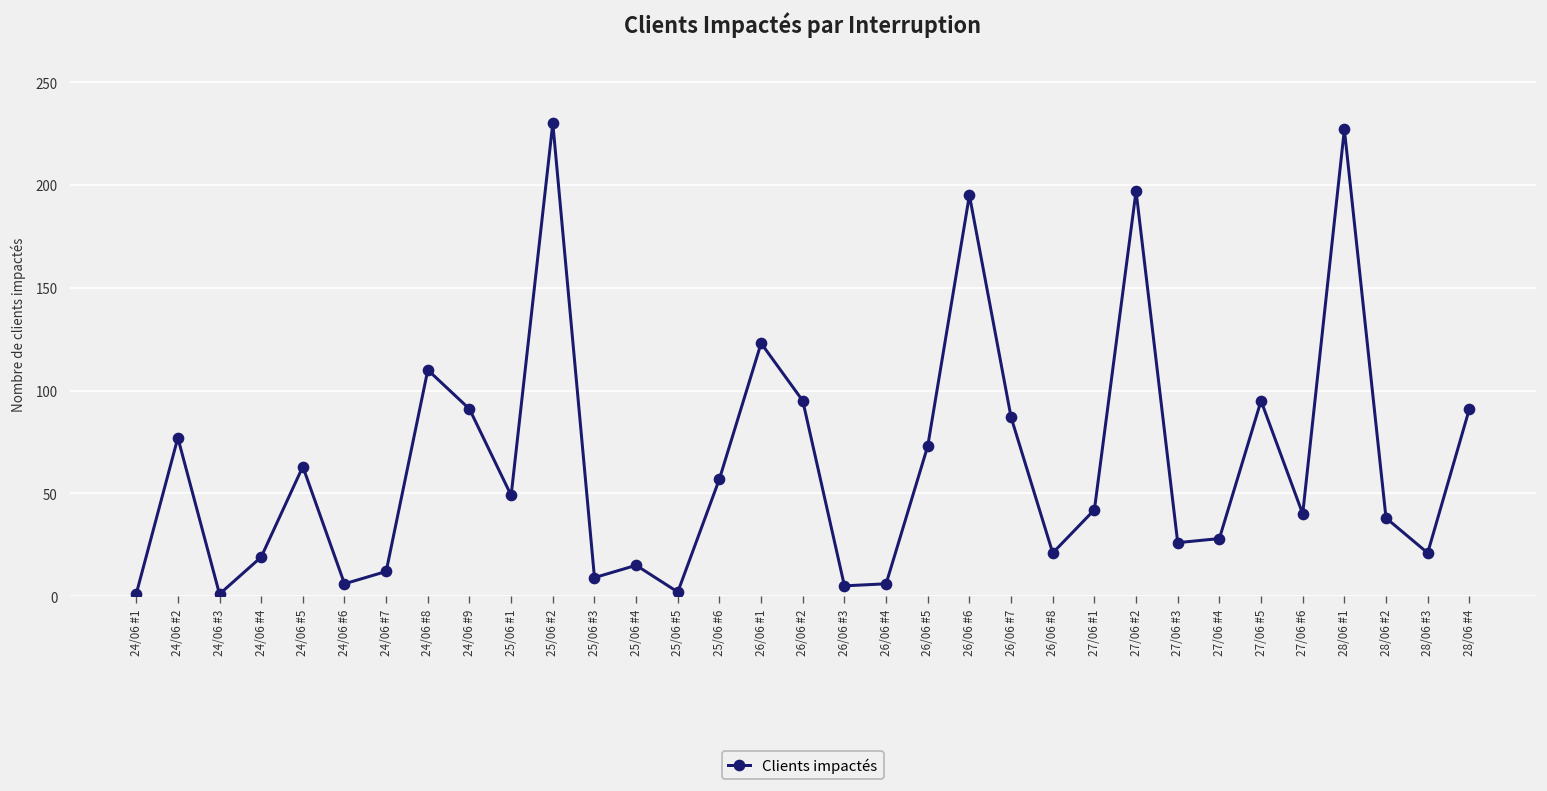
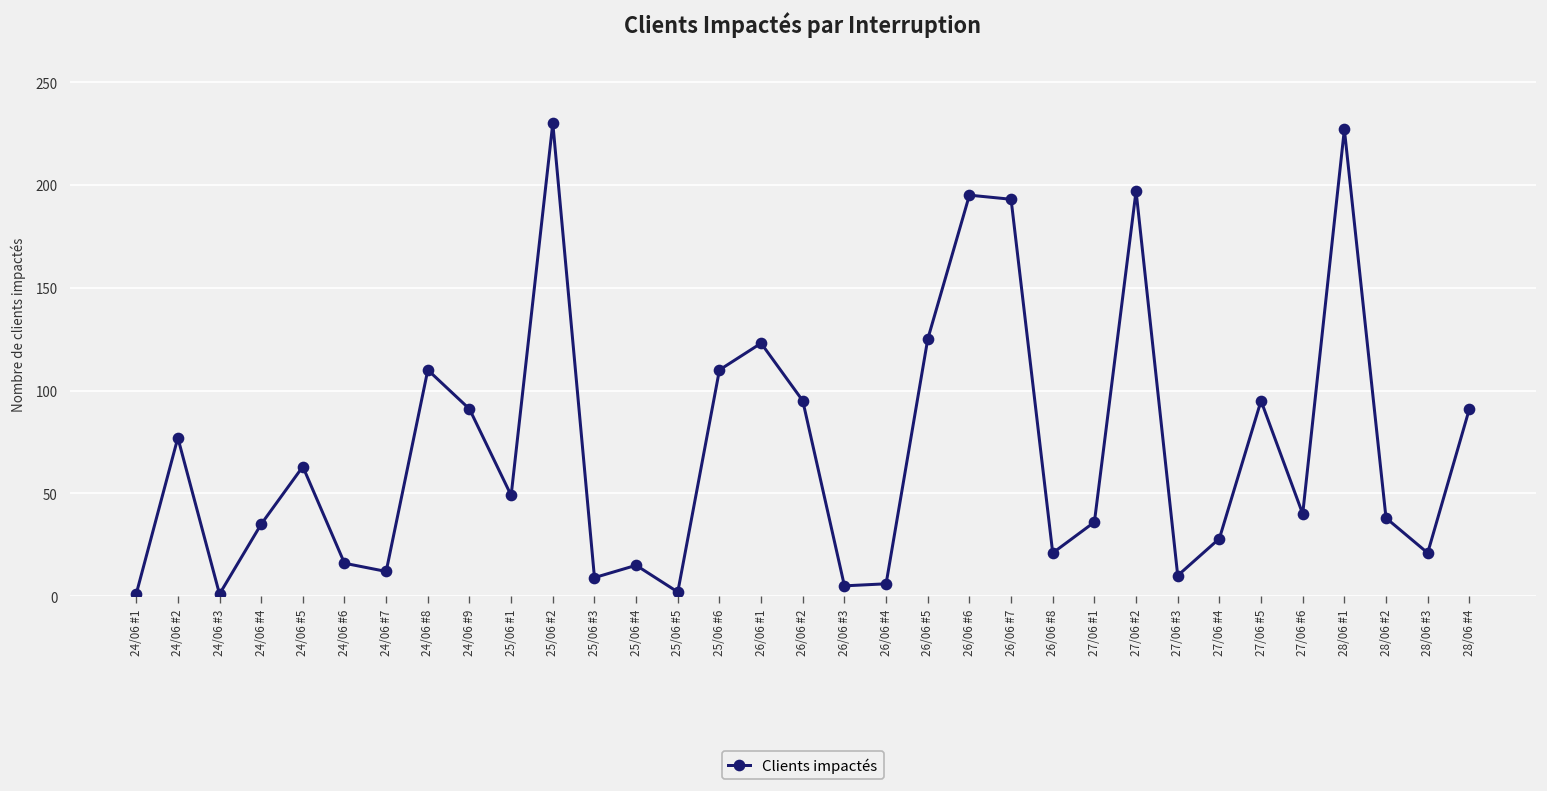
24/06 #4: 19 -> 35
24/06 #6: 6 -> 16
25/06 #6: 57 -> 110
26/06 #5: 73 -> 125
26/06 #7: 87 -> 193
27/06 #1: 42 -> 36
27/06 #3: 26 -> 10
